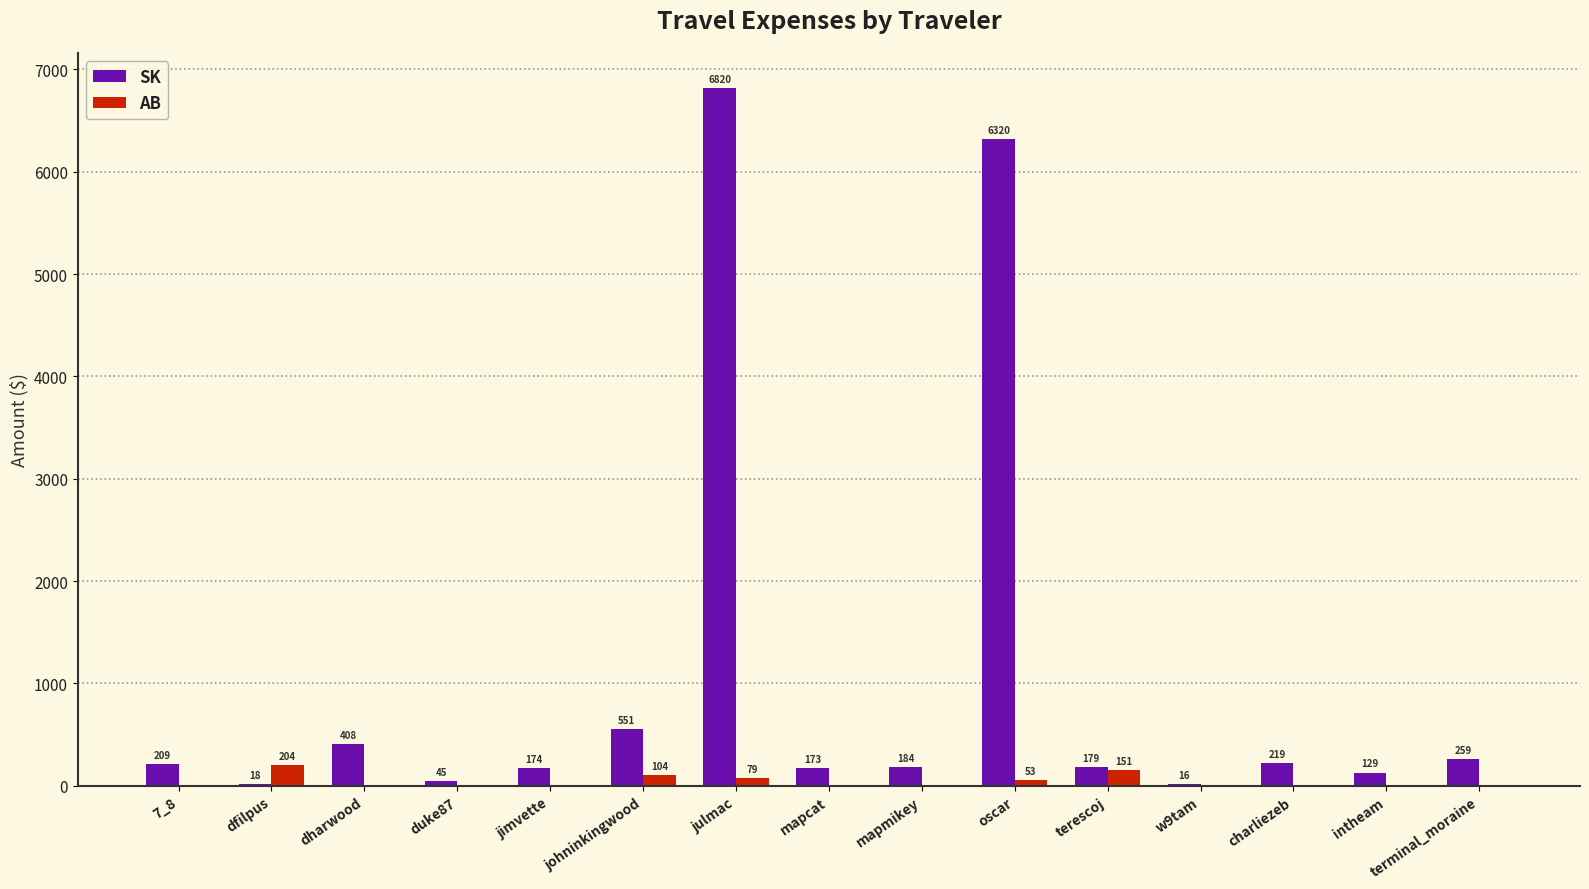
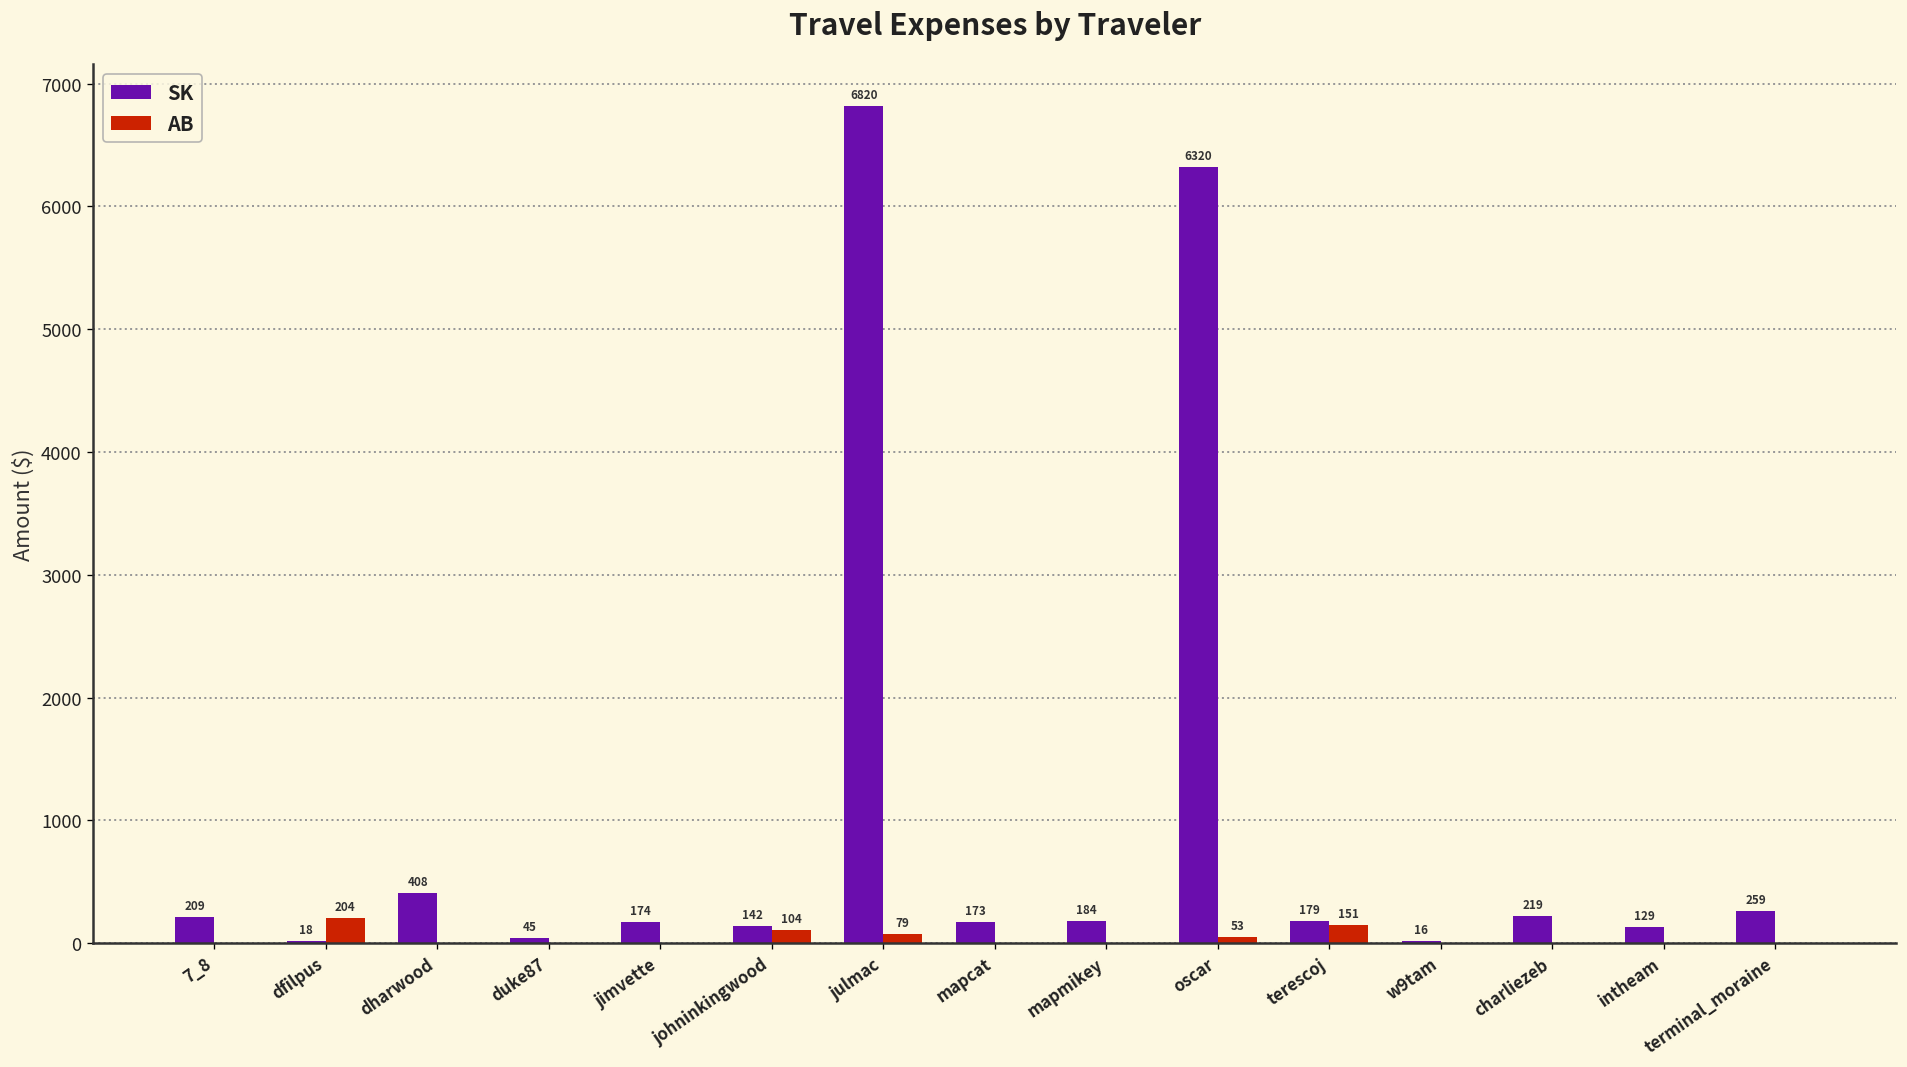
SK, johninkingwood: 551 -> 142
